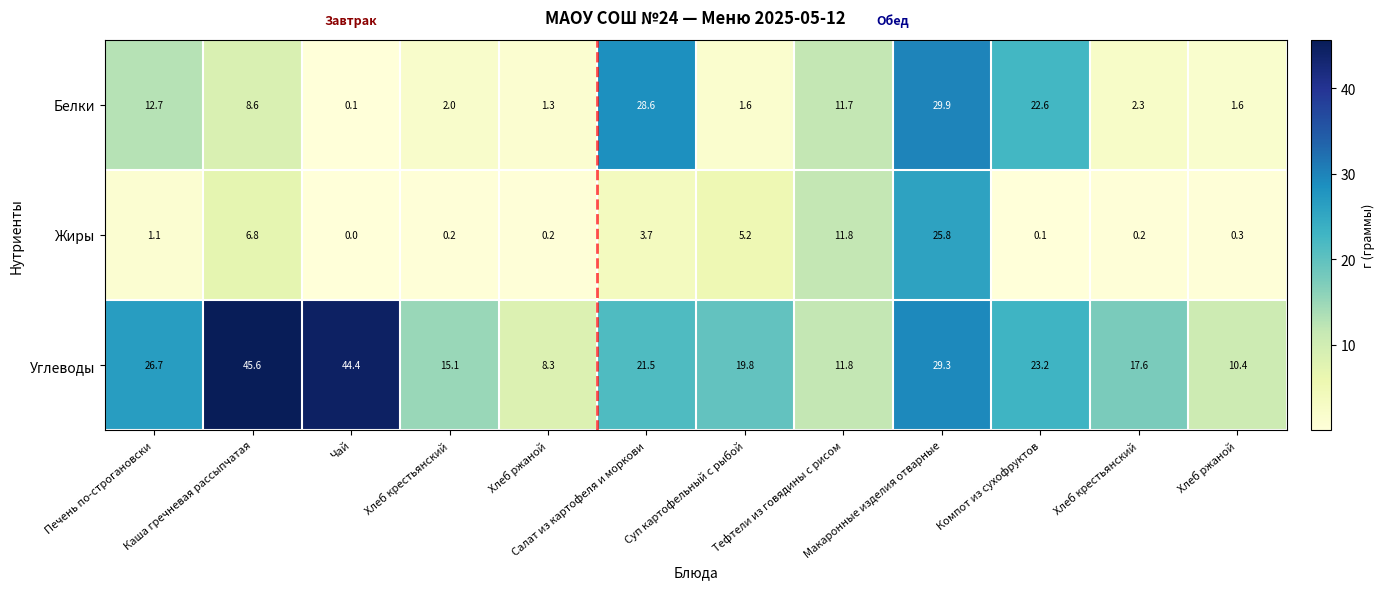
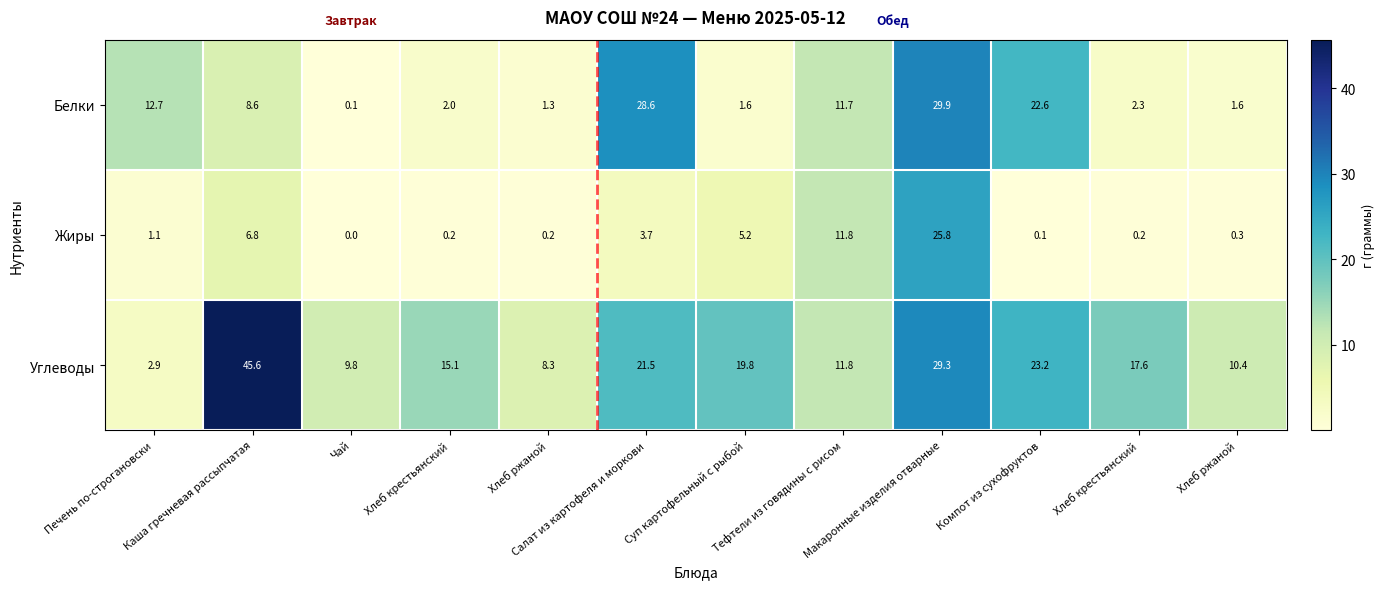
Углеводы, Печень по-строгановски: 26.7 -> 2.9
Углеводы, Чай: 44.4 -> 9.8
